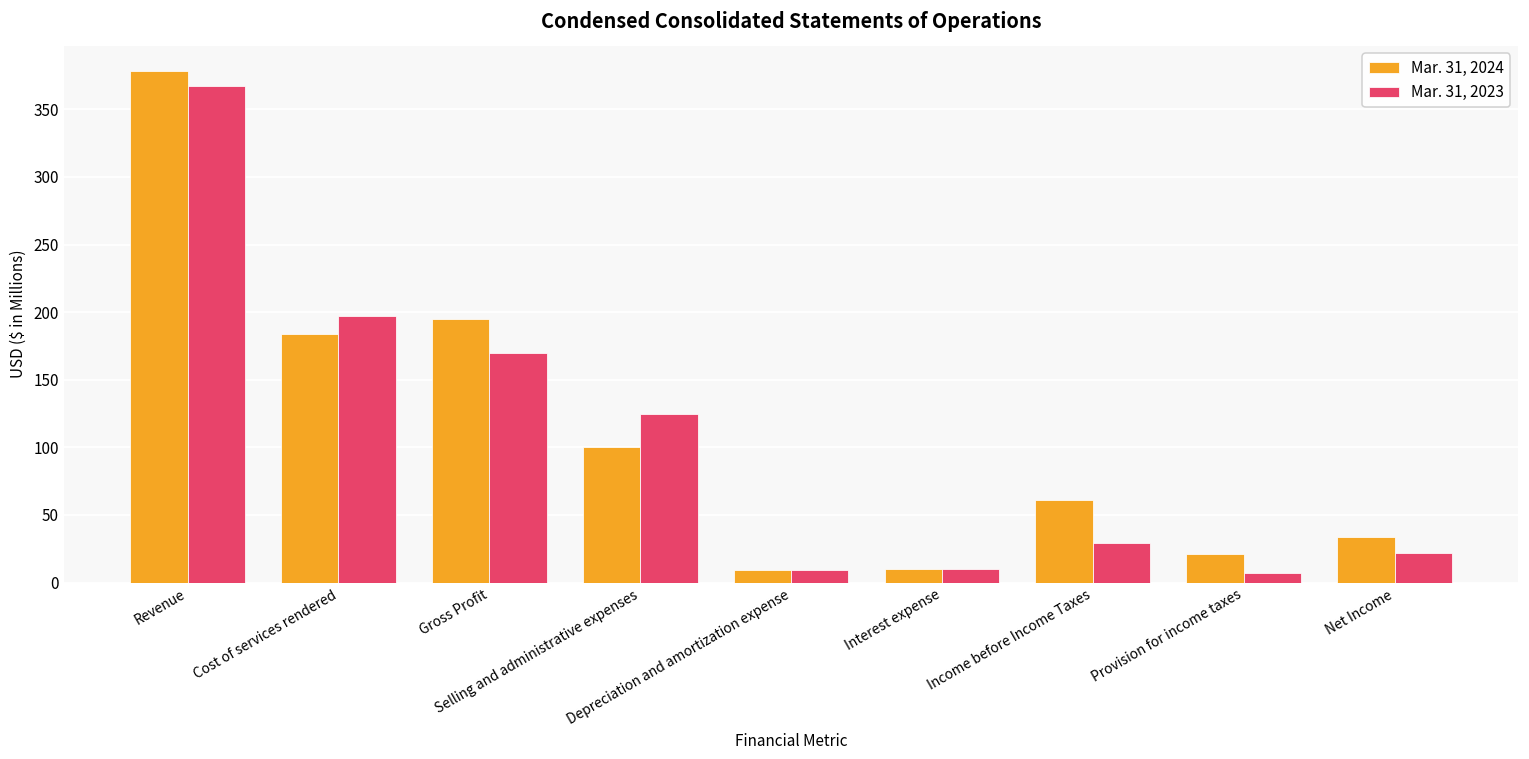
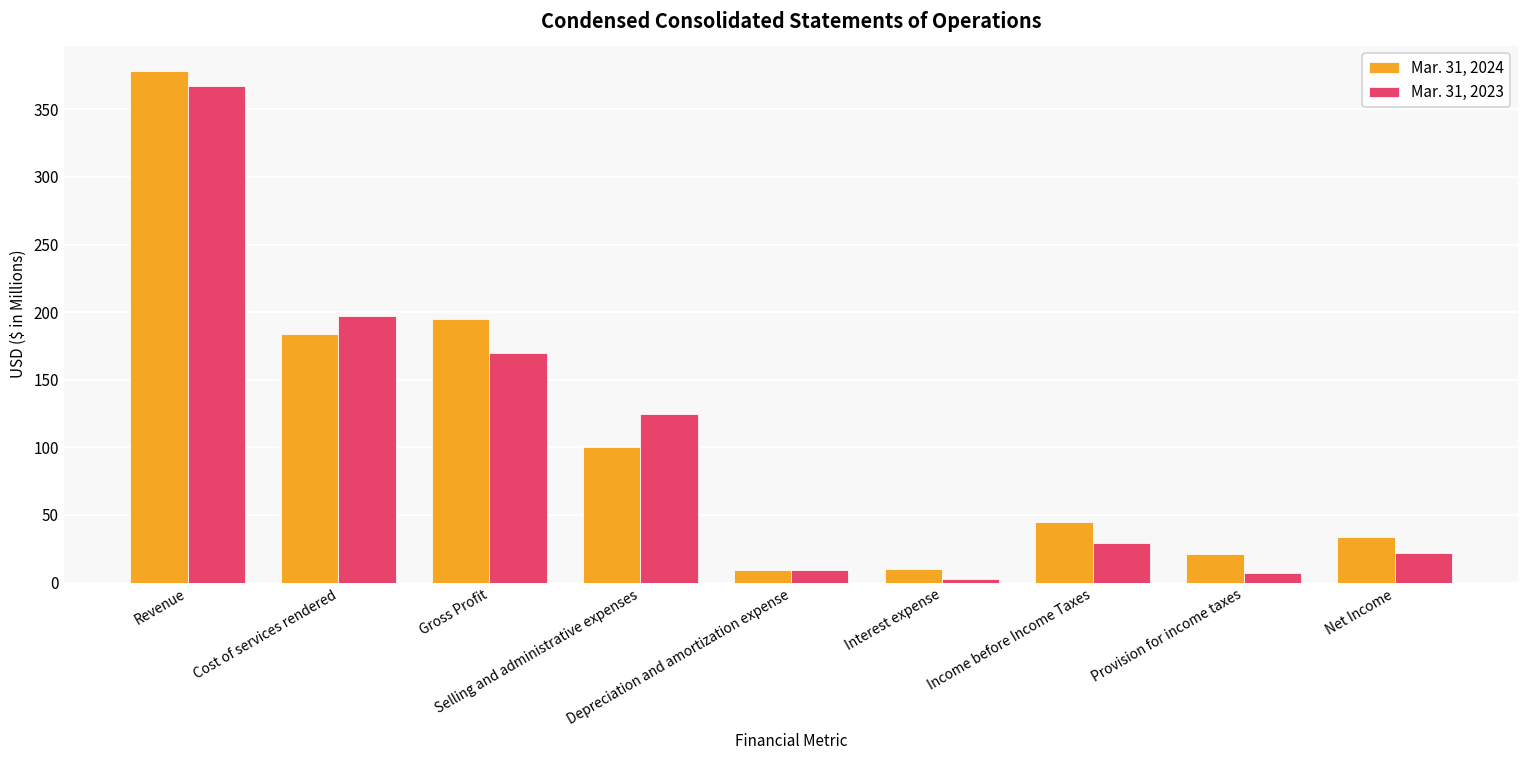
Mar. 31, 2023, Interest expense: 10 -> 3
Mar. 31, 2024, Income before Income Taxes: 61 -> 45
